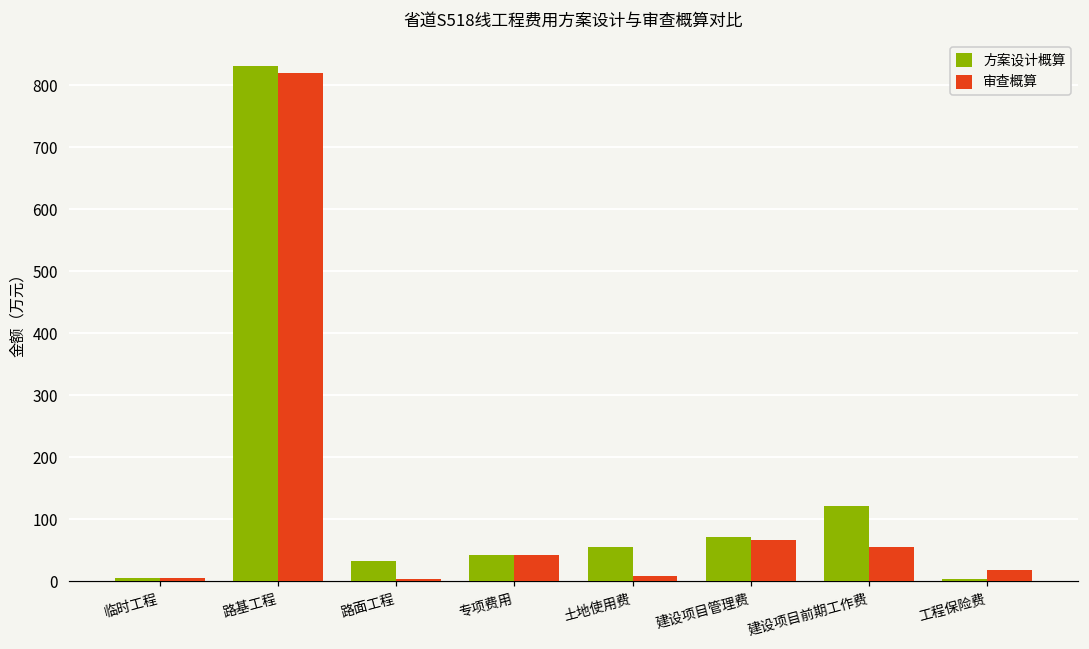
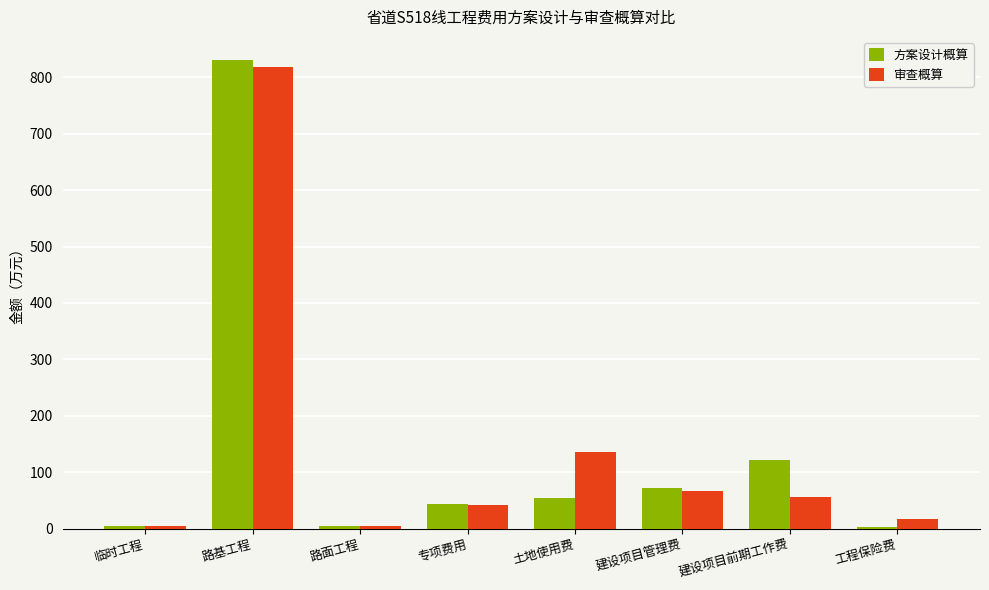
方案设计概算, 路面工程: 30 -> 10
审查概算, 土地使用费: 10 -> 140
